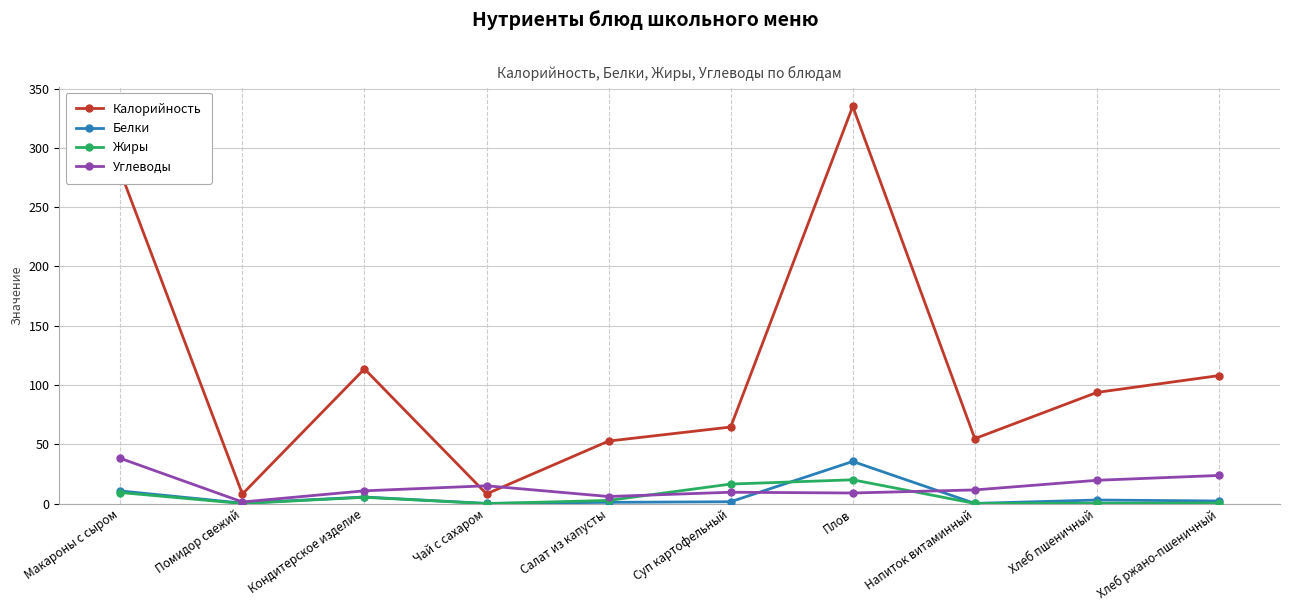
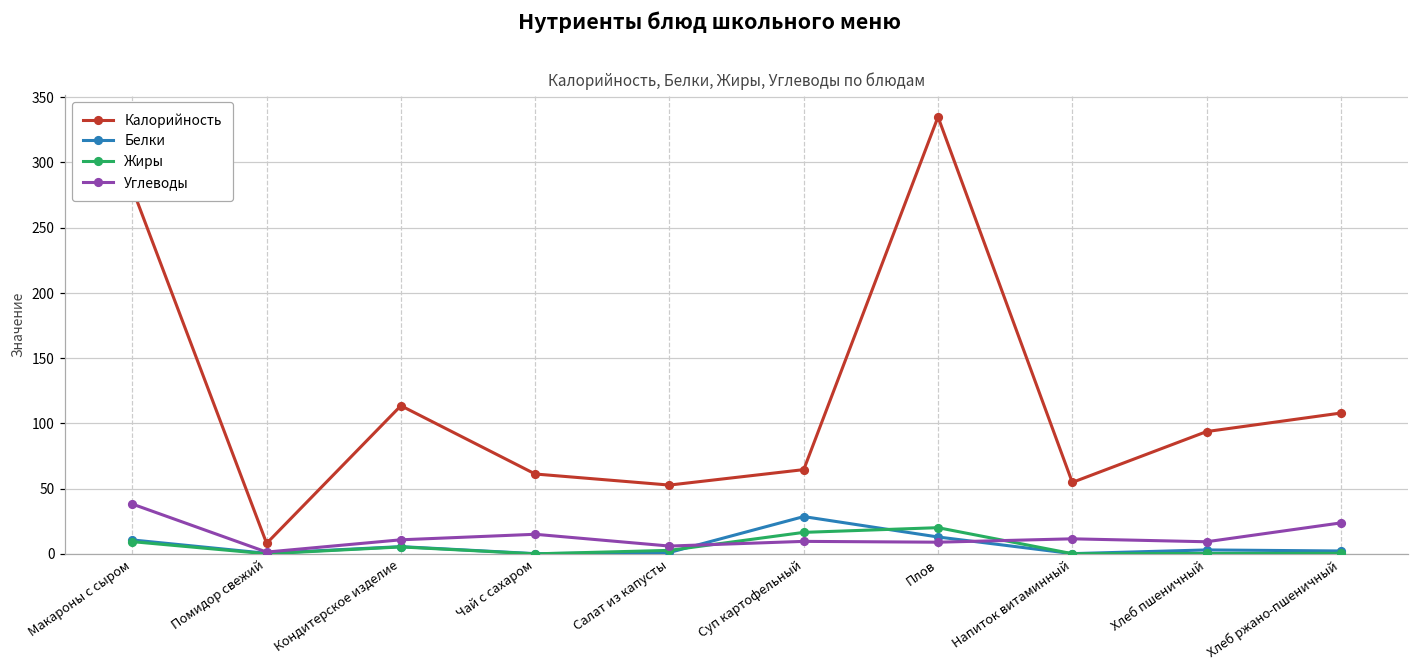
Калорийность, Чай с сахаром: 8 -> 61
Белки, Суп картофельный: 2 -> 29
Белки, Плов: 36 -> 13
Углеводы, Хлеб пшеничный: 20 -> 9
